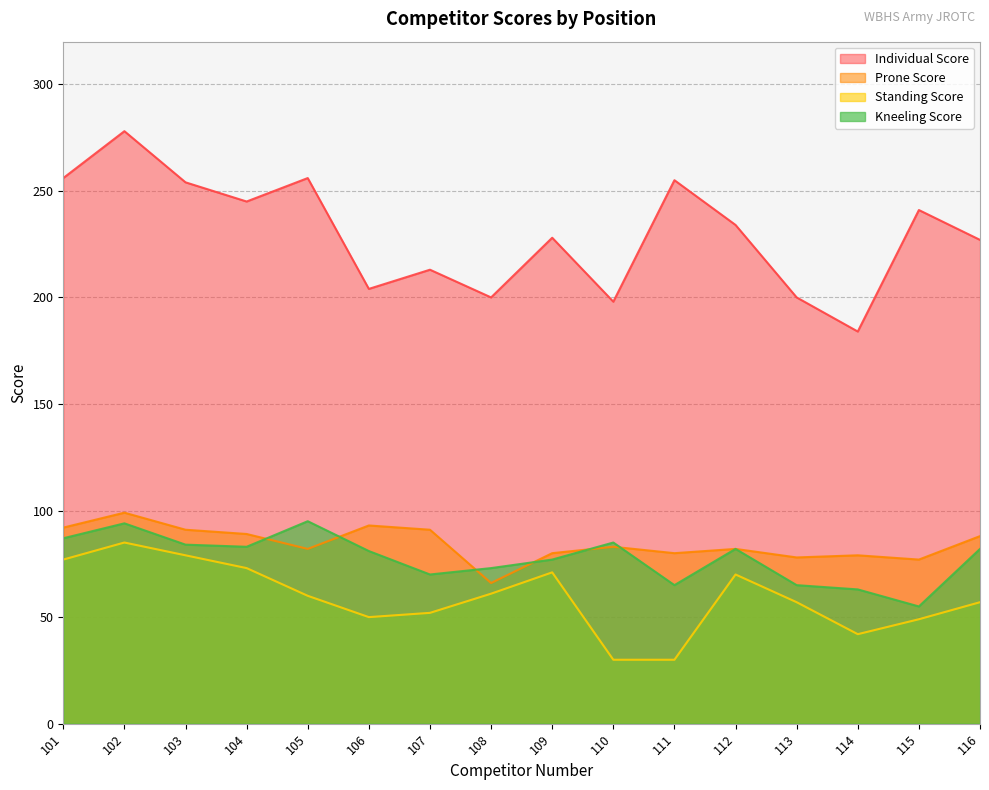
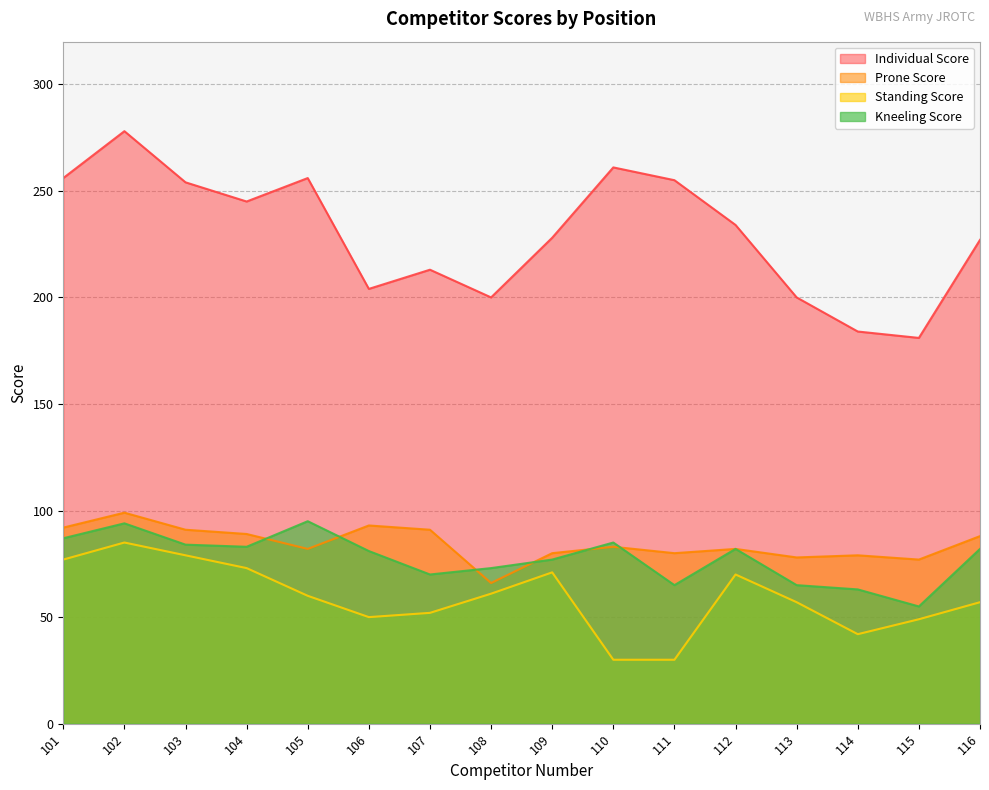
Individual Score, 110: 198 -> 261
Individual Score, 115: 241 -> 181
